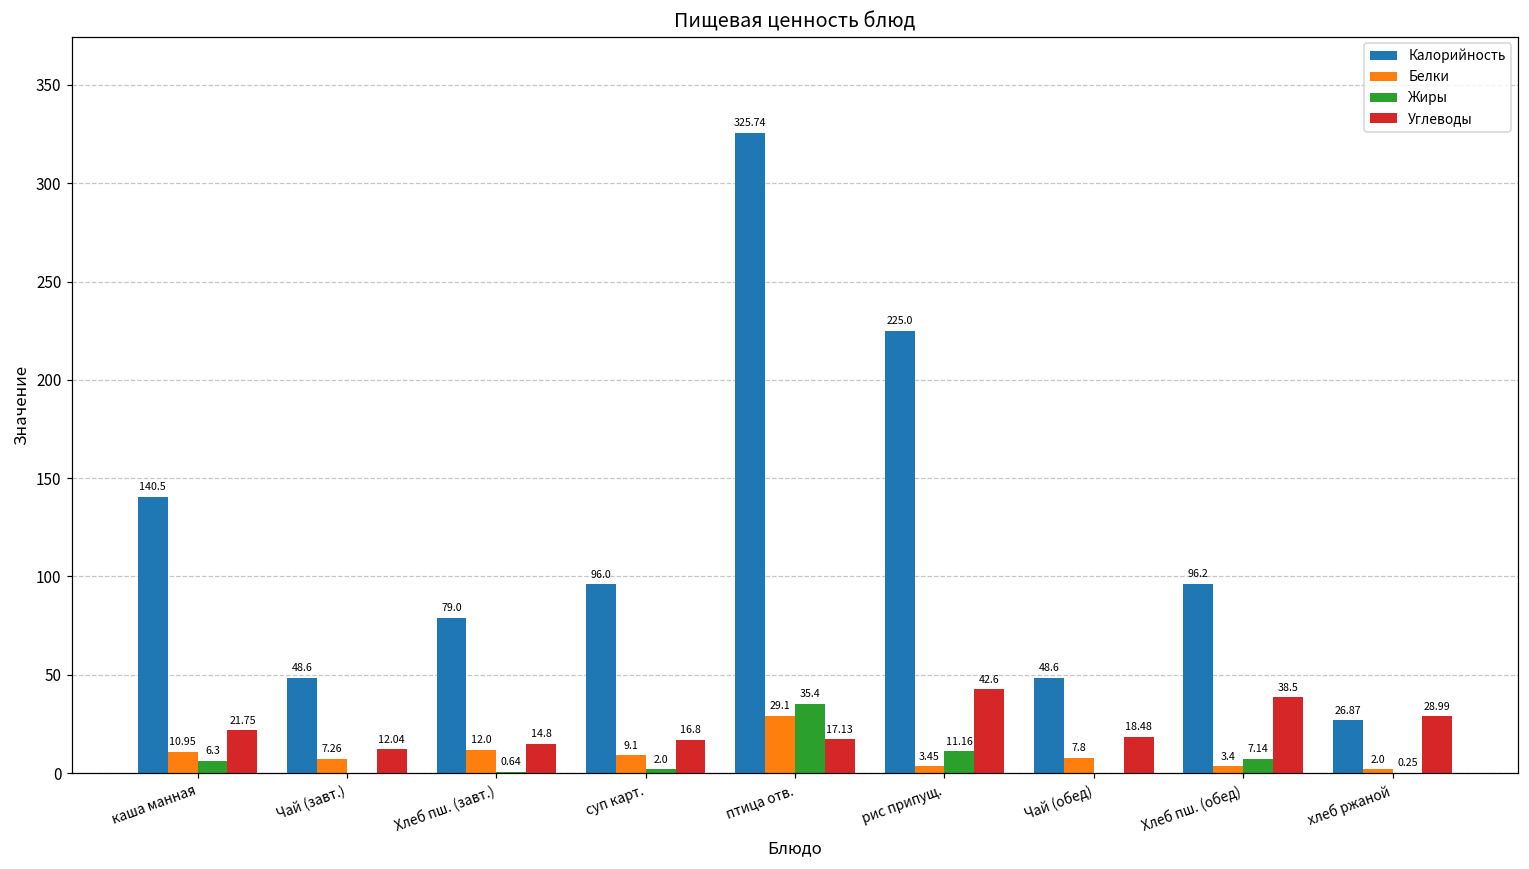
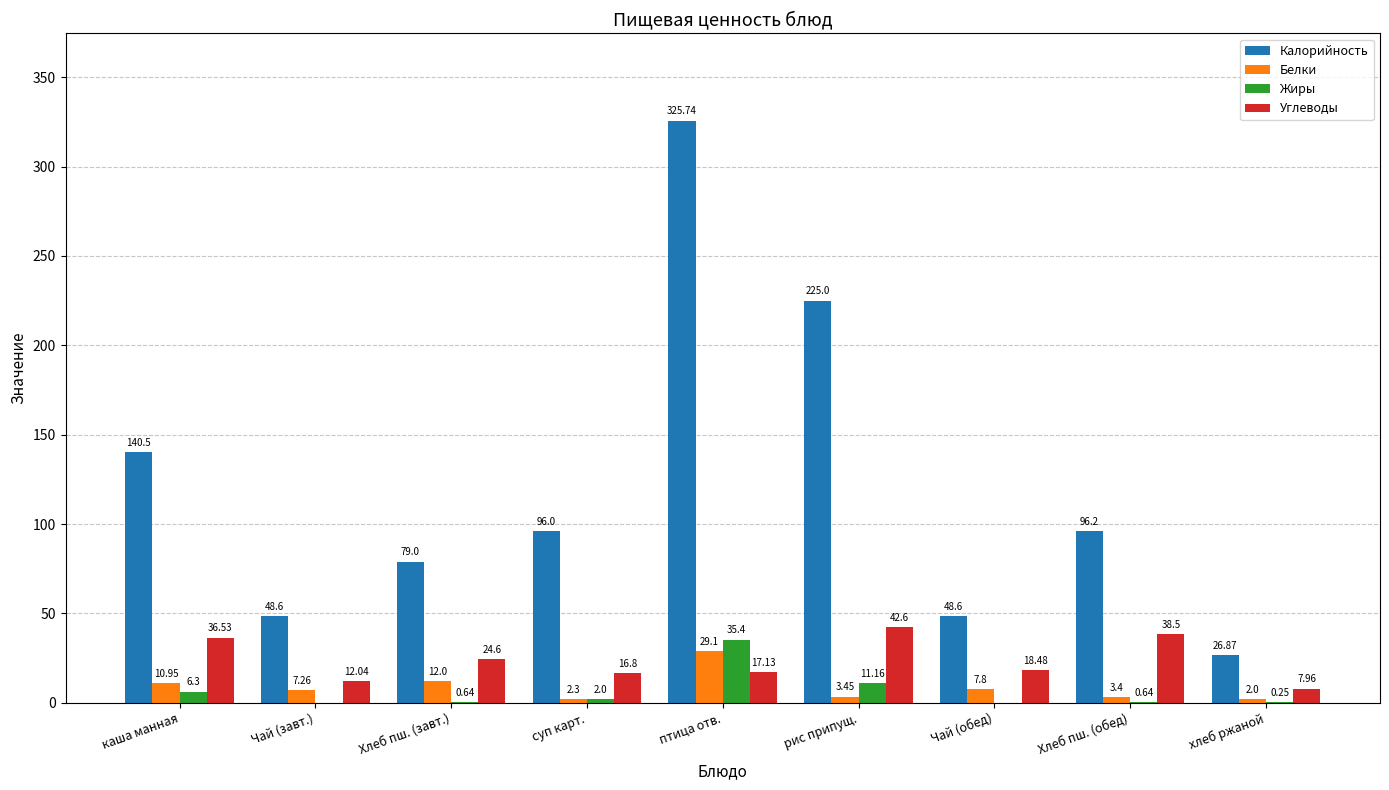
Углеводы, каша манная: 21.75 -> 36.53
Углеводы, Хлеб пш. (завт.): 14.8 -> 24.6
Белки, суп карт.: 9.1 -> 2.3
Жиры, Хлеб пш. (обед): 7.14 -> 0.64
Углеводы, хлеб ржаной: 28.99 -> 7.96
